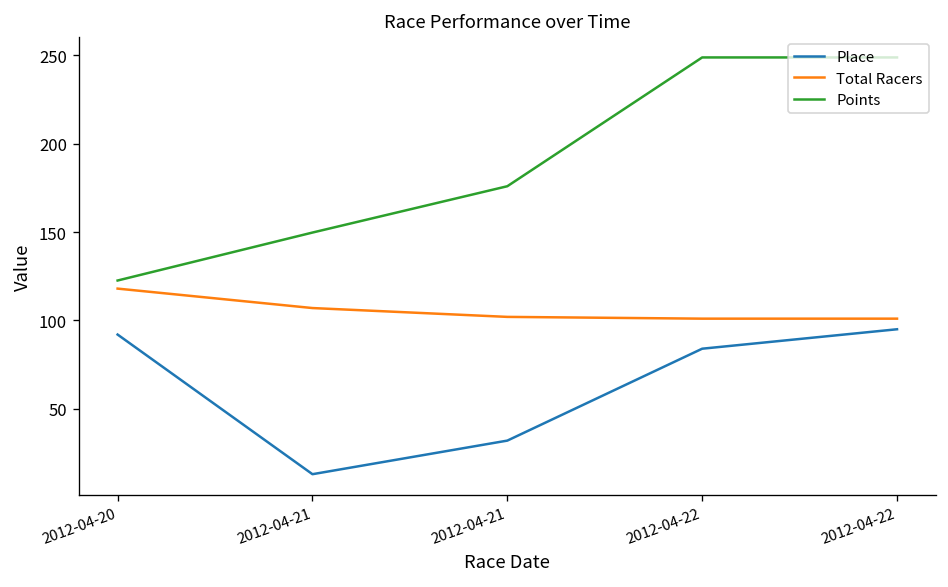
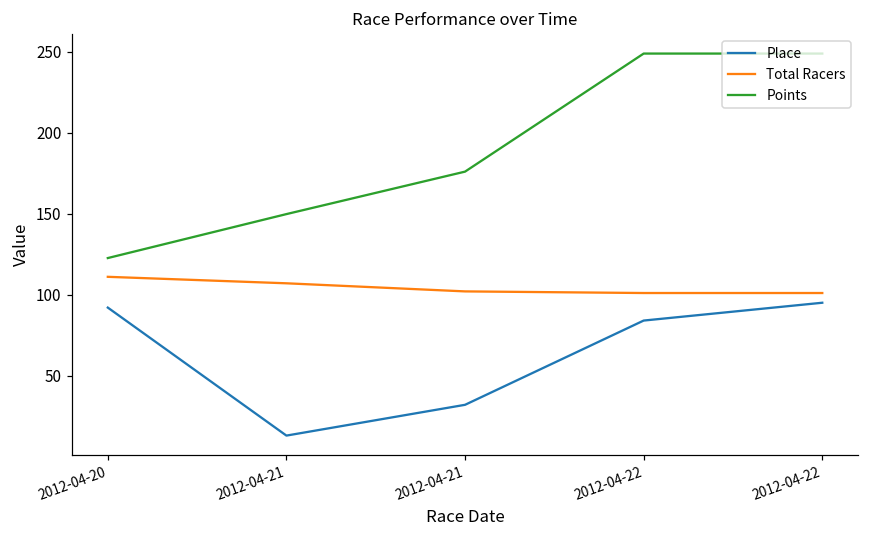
Total Racers, 2012-04-20: 118 -> 111
